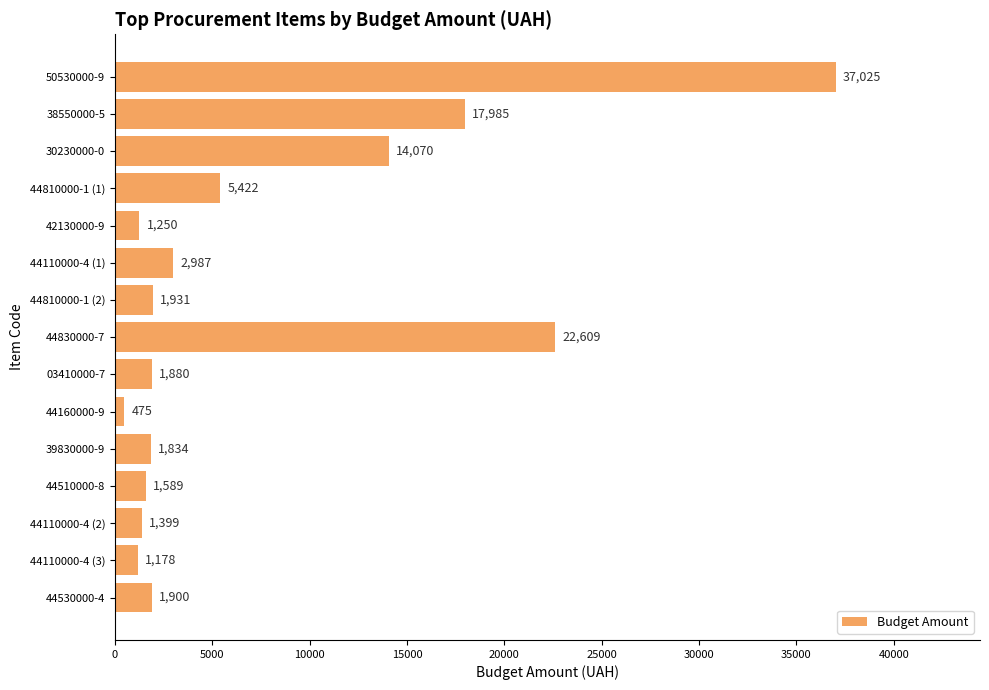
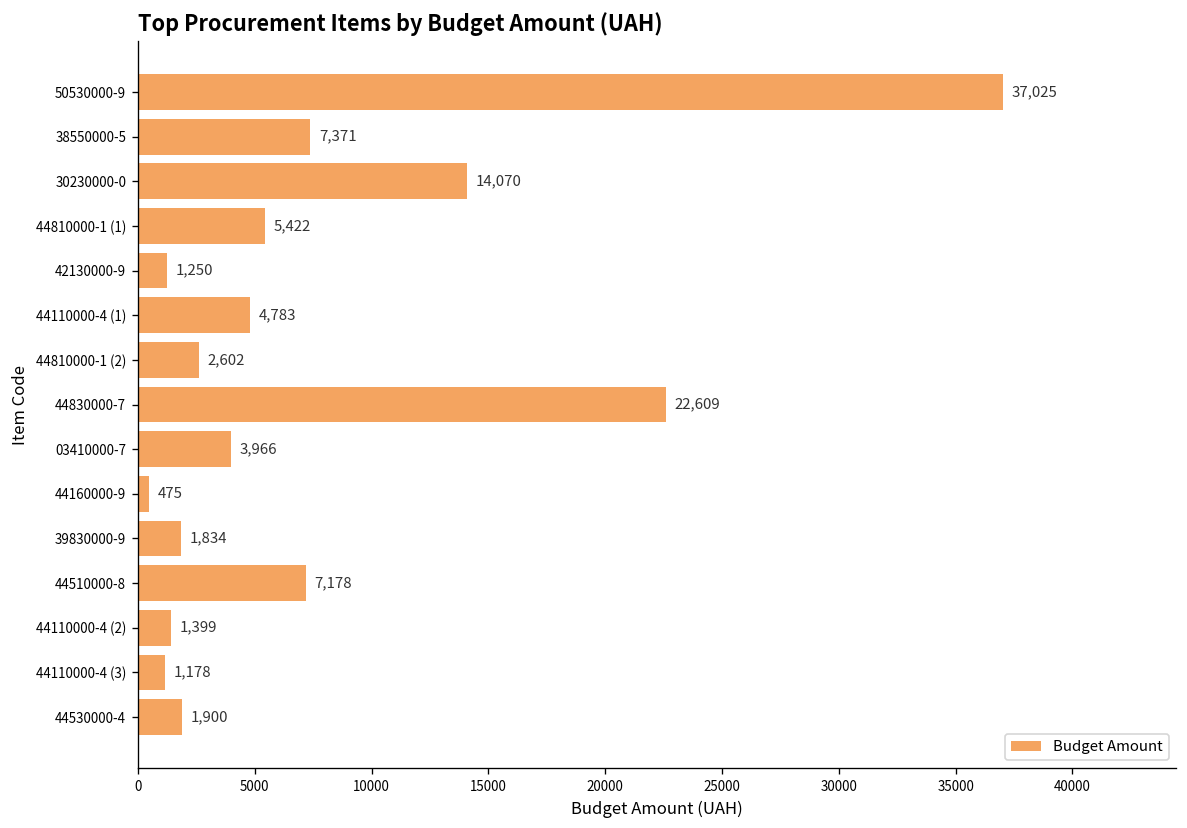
38550000-5: 17,985 -> 7,371
44110000-4 (1): 2,987 -> 4,783
44810000-1 (2): 1,931 -> 2,602
03410000-7: 1,880 -> 3,966
44510000-8: 1,589 -> 7,178
